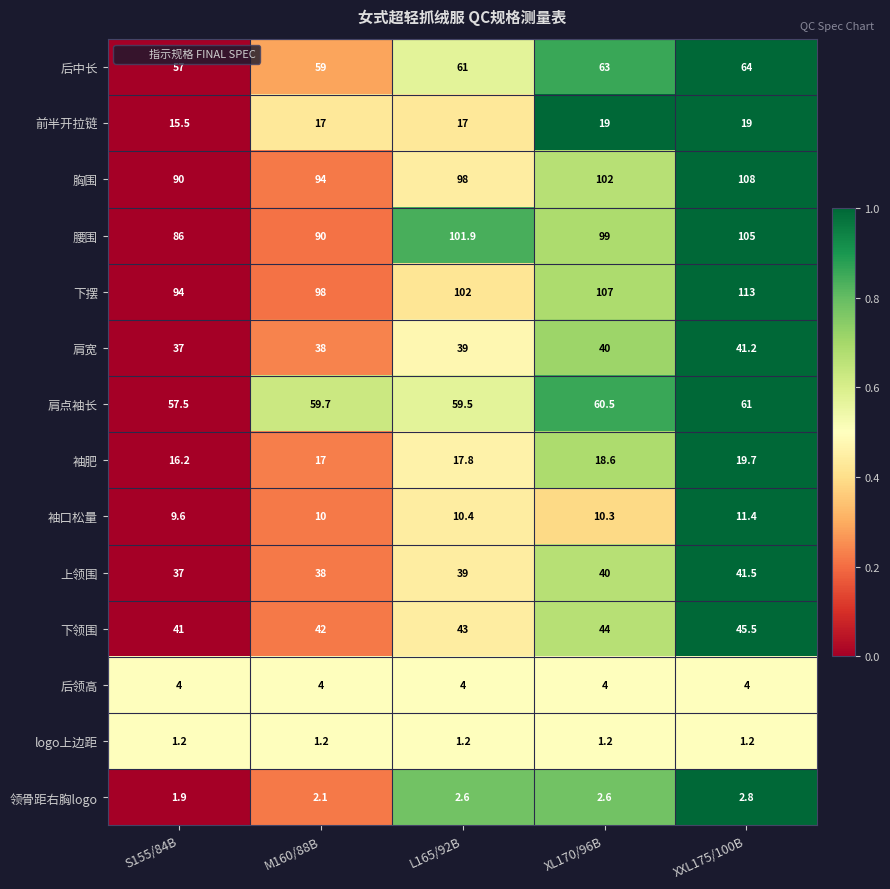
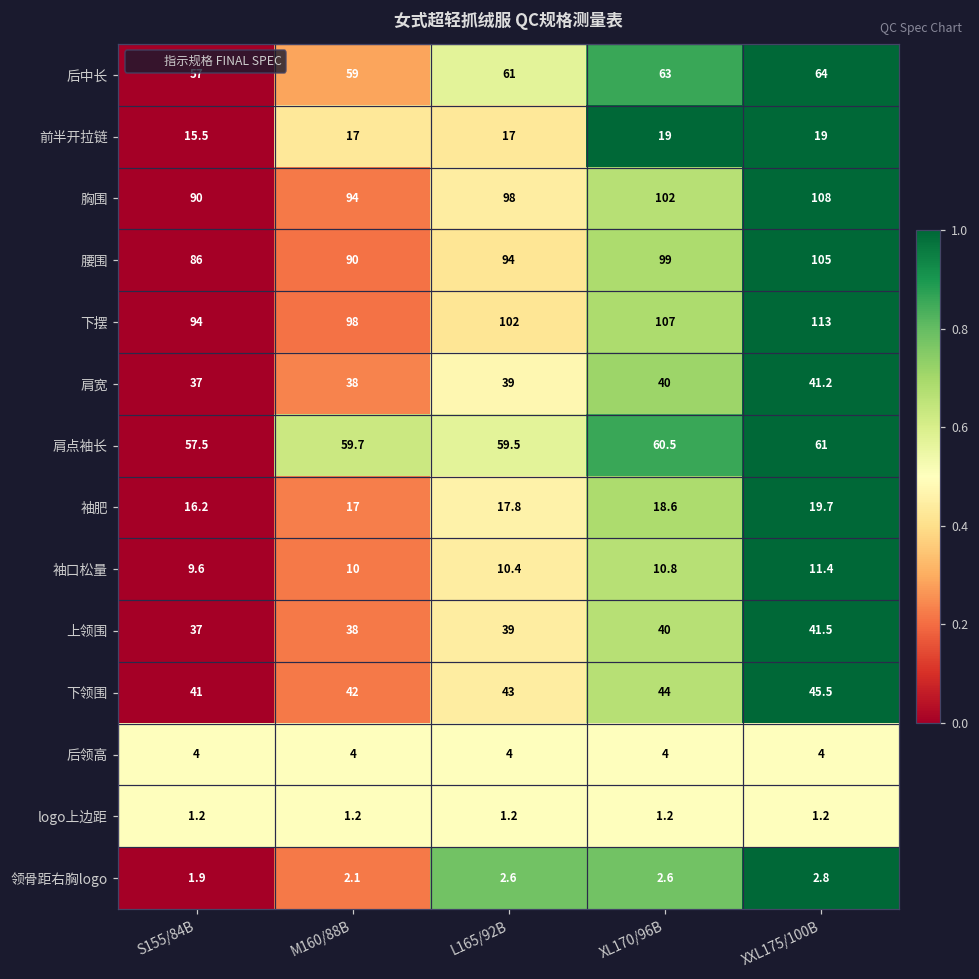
腰围, L165/92B: 101.9 -> 94
袖口松量, XL170/96B: 10.3 -> 10.8
